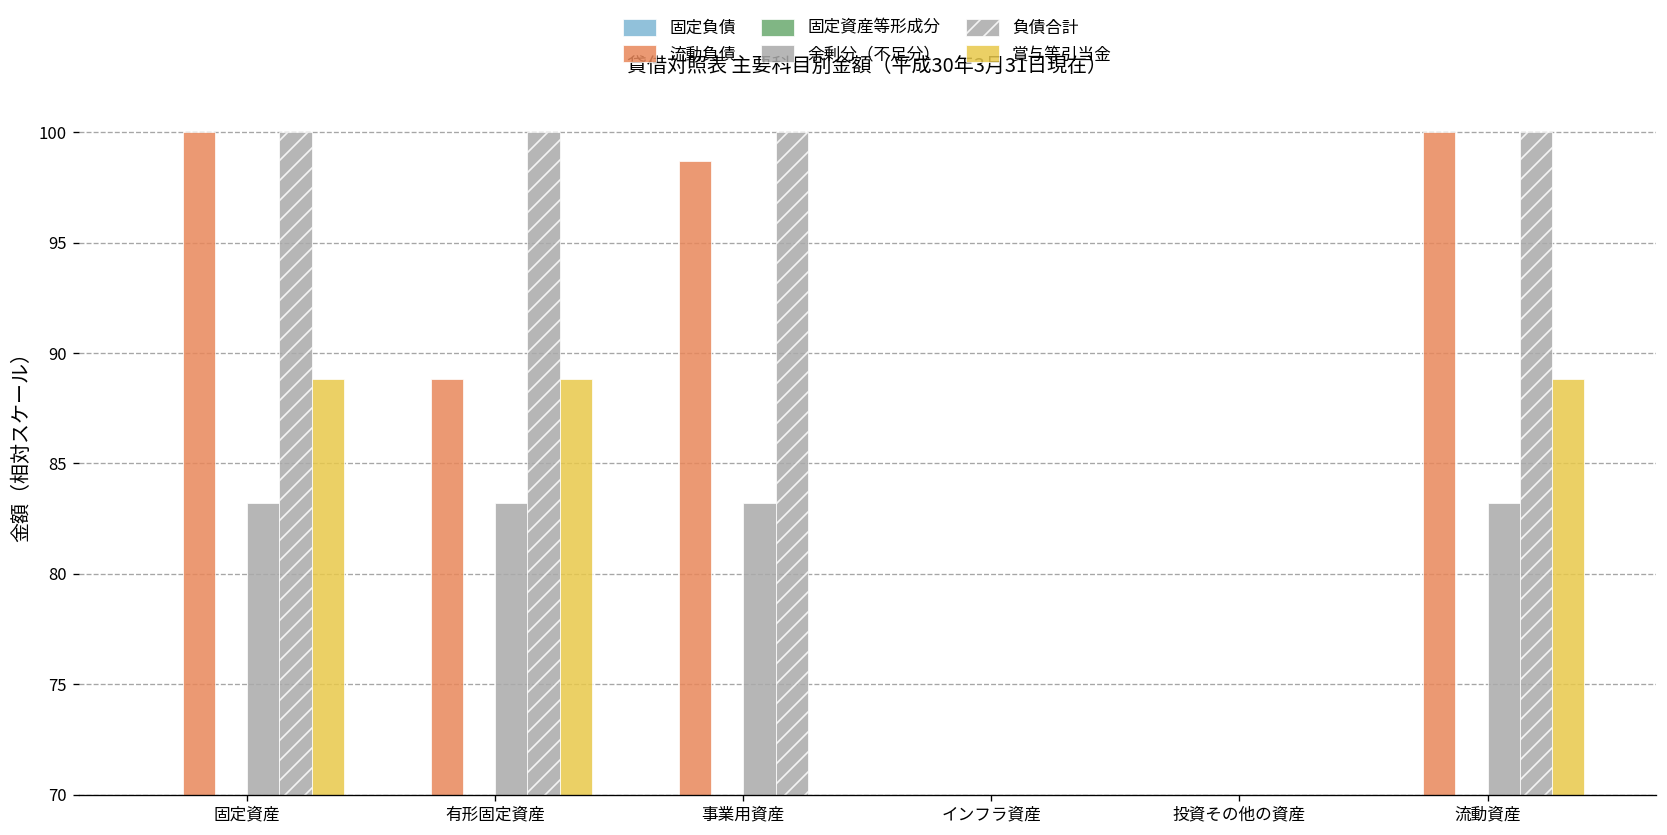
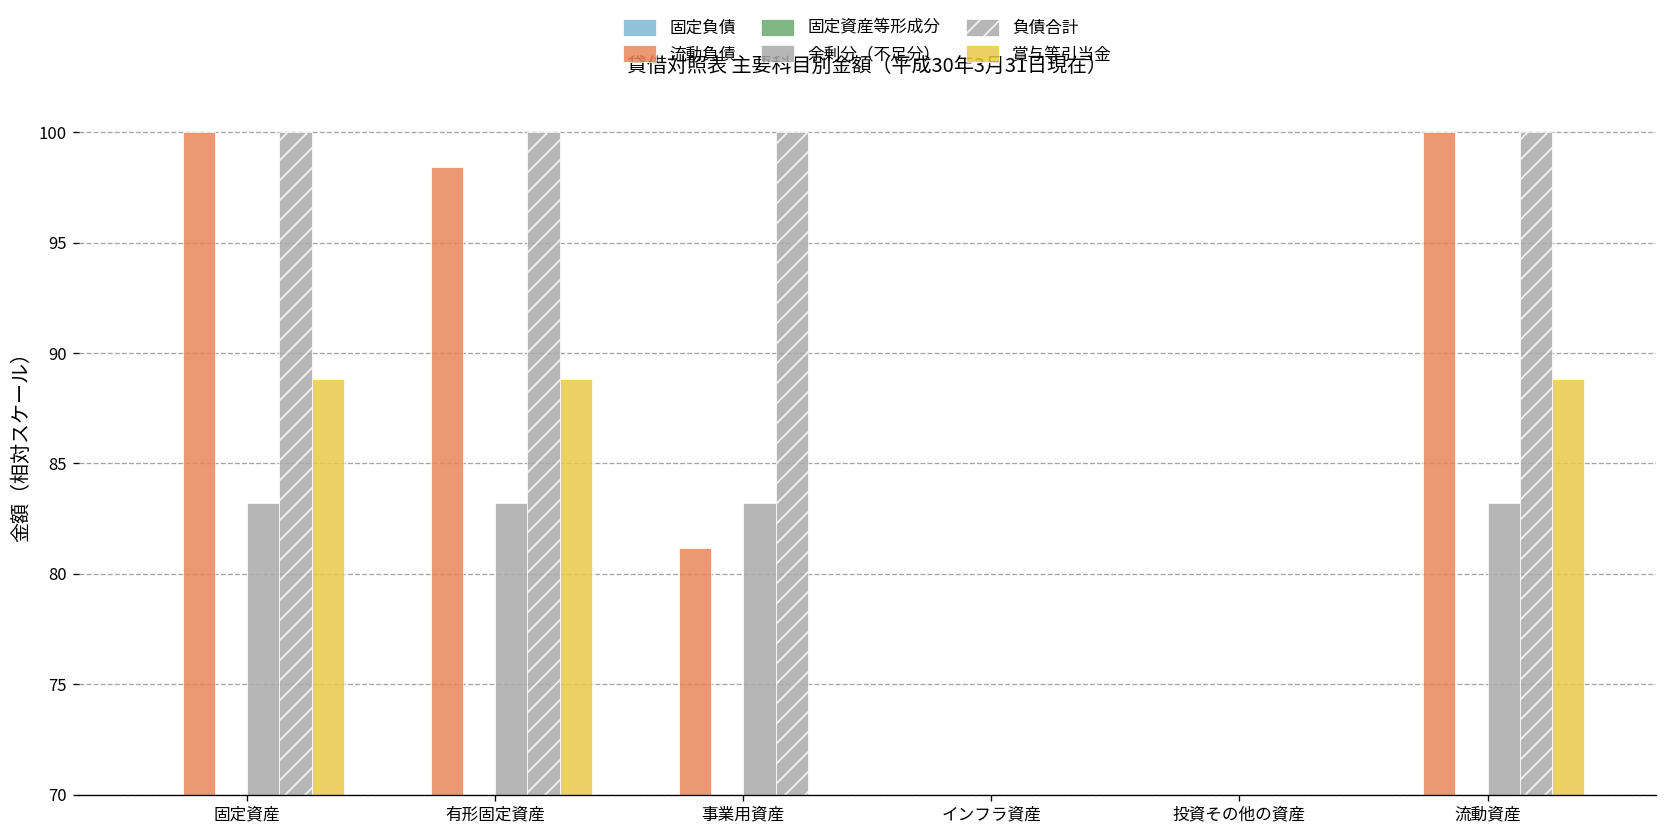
流動負債, 有形固定資産: 88.8 -> 98.4
流動負債, 事業用資産: 98.7 -> 81.2
